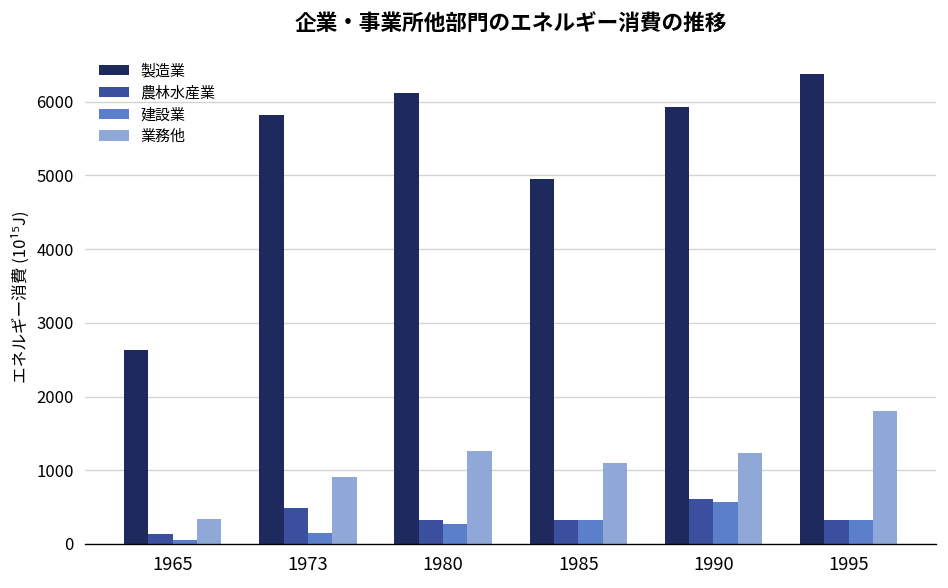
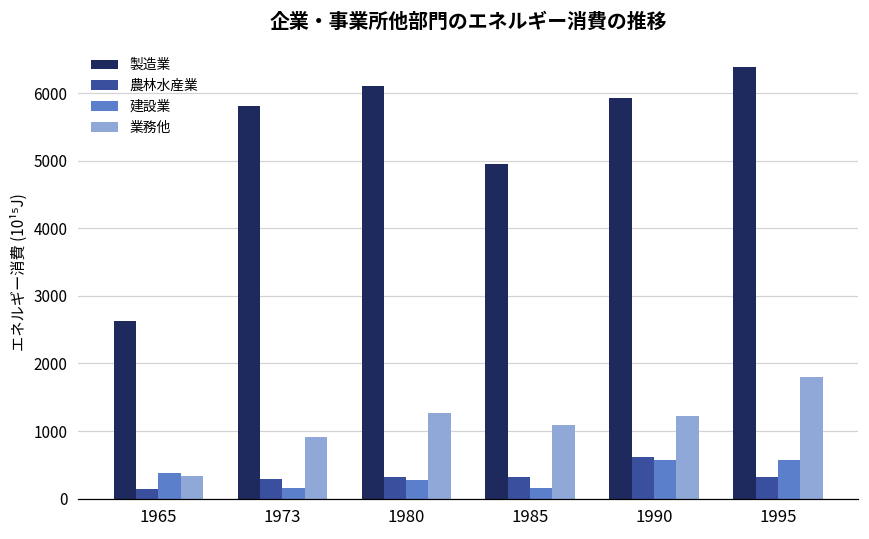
建設業, 1965: 100 -> 400
農林水産業, 1973: 500 -> 300
建設業, 1985: 300 -> 200
建設業, 1995: 300 -> 600
